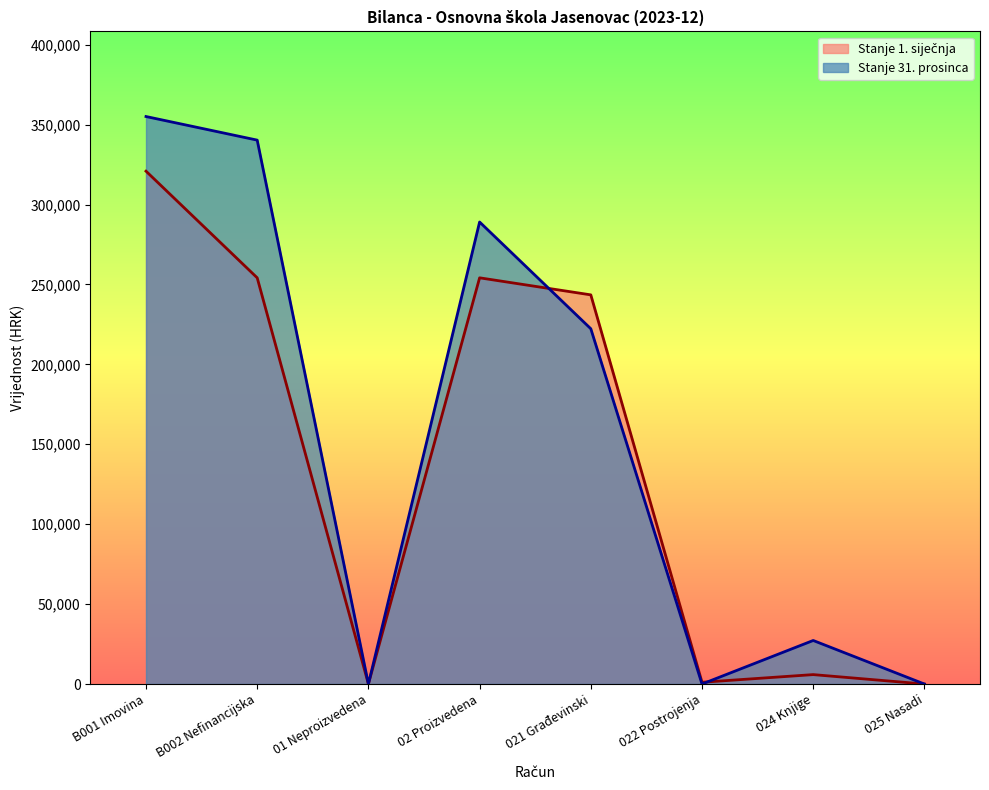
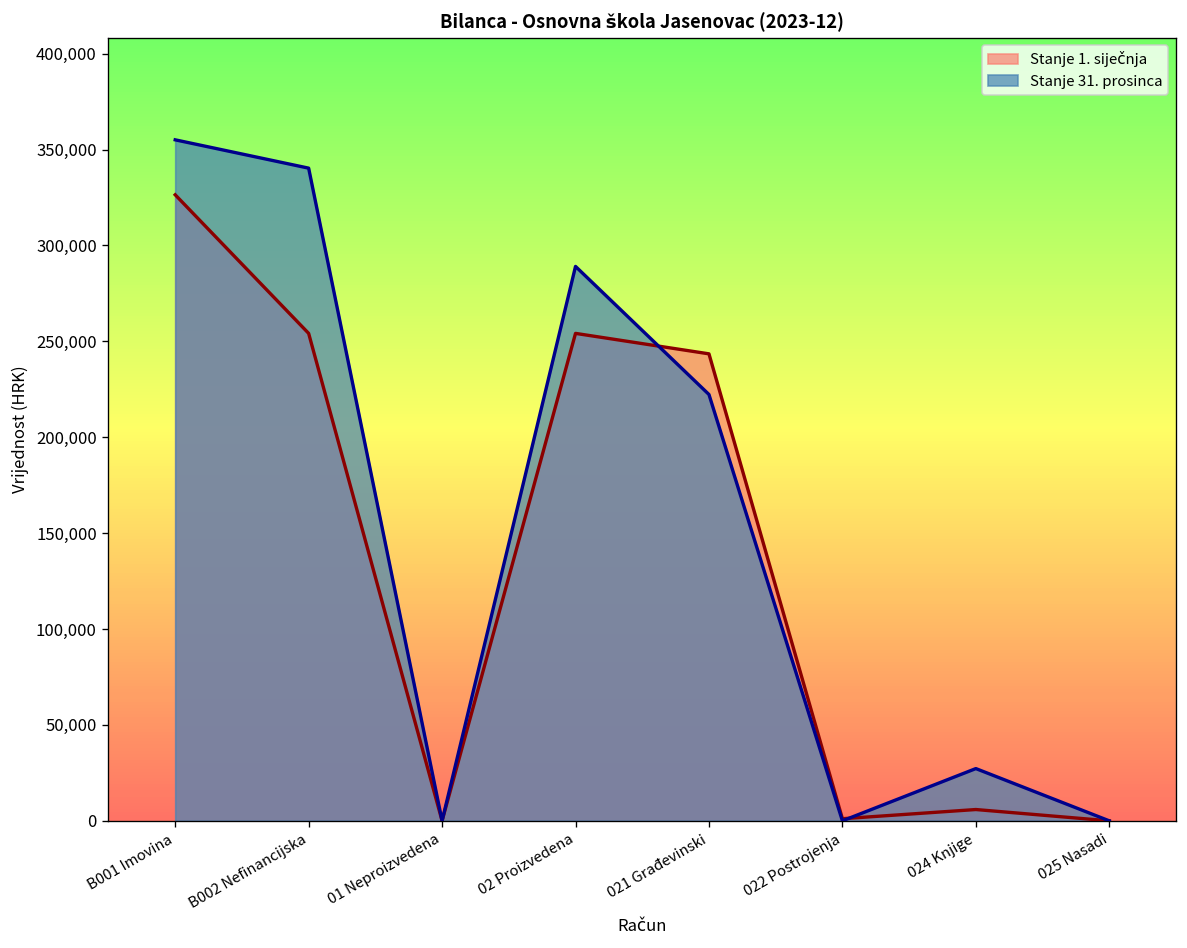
Stanje 1. siječnja, B001 Imovina: 321,000 -> 326,000
